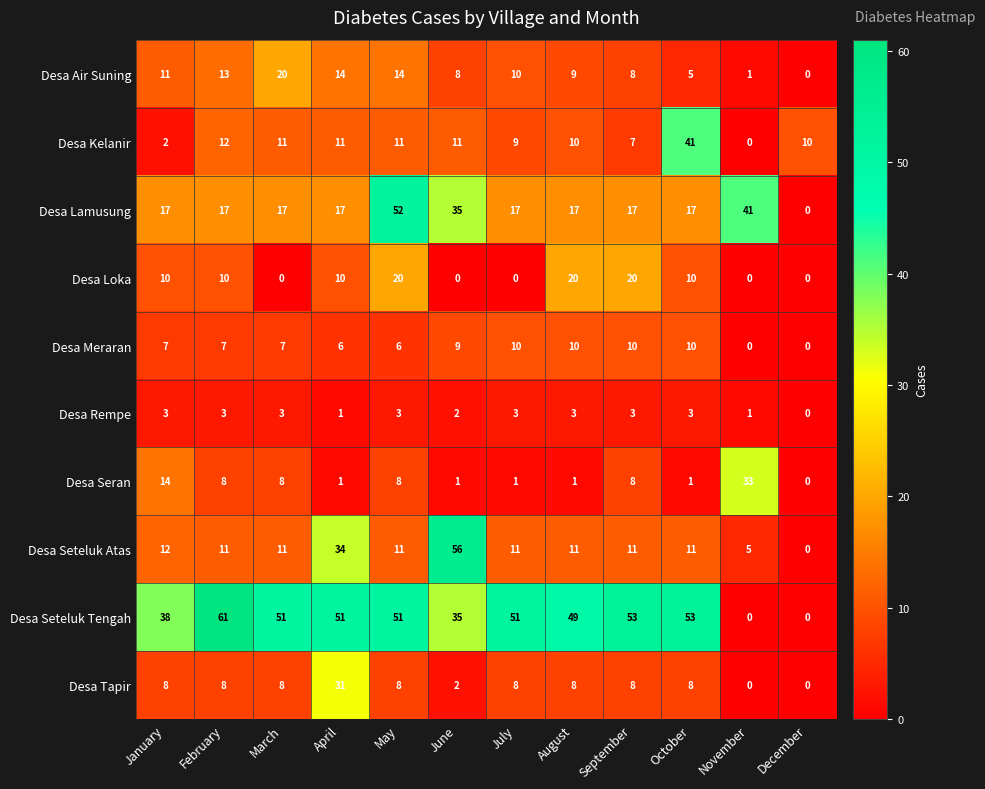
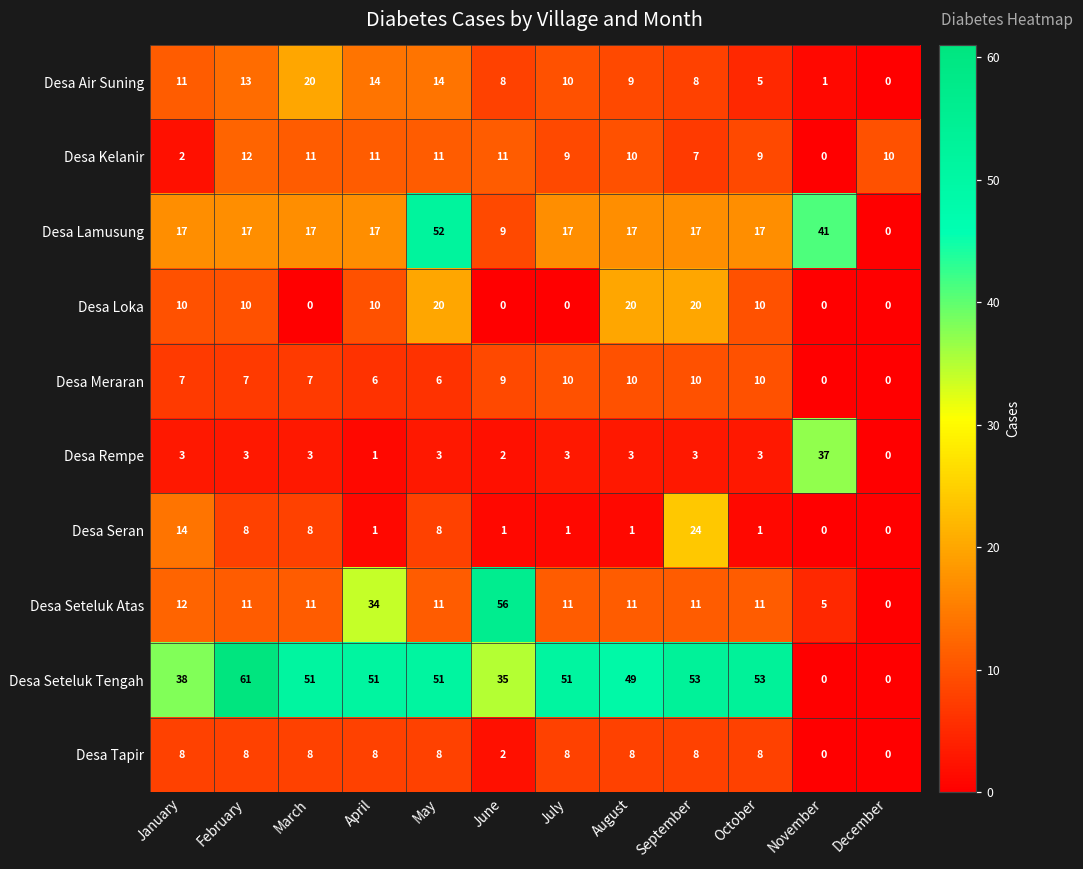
Desa Kelanir, October: 41 -> 9
Desa Lamusung, June: 35 -> 9
Desa Rempe, November: 1 -> 37
Desa Seran, September: 8 -> 24
Desa Seran, November: 33 -> 0
Desa Tapir, April: 31 -> 8
